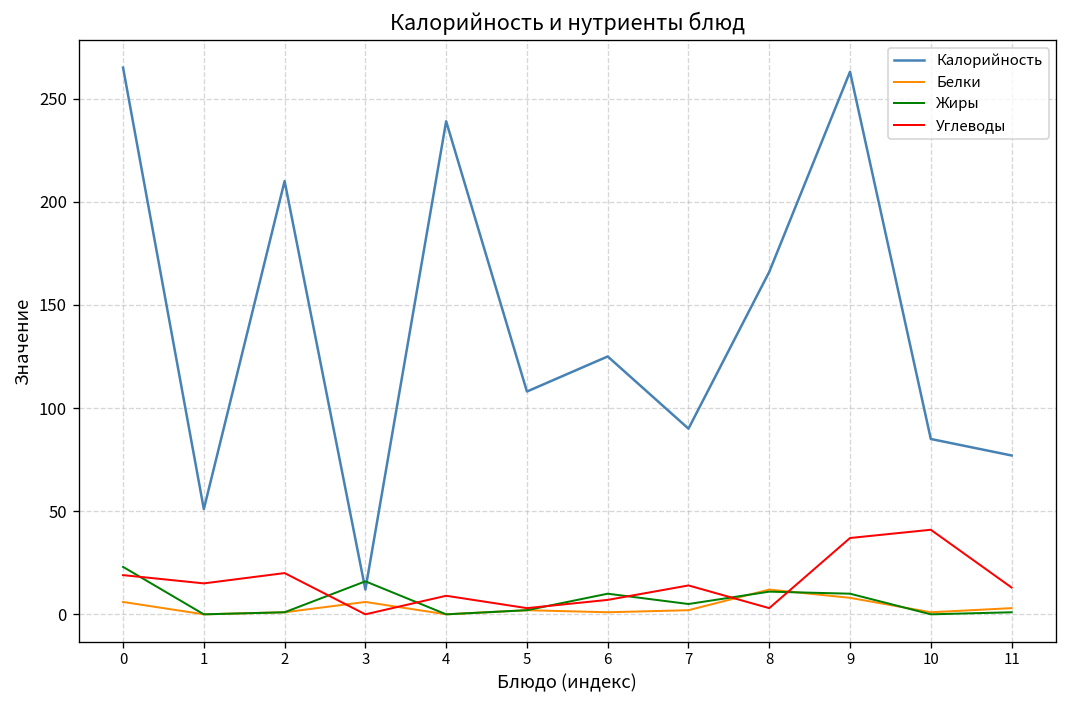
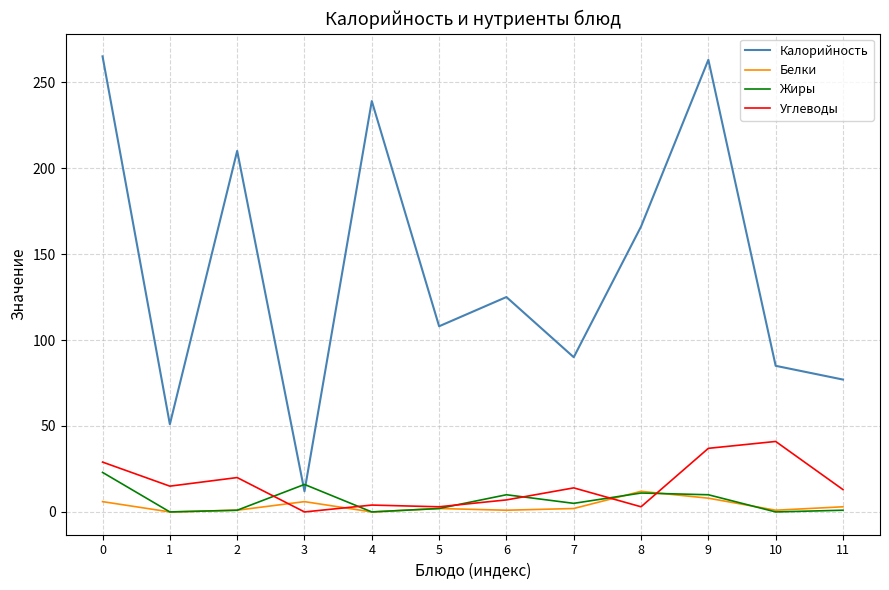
Углеводы, 0: 19 -> 29
Углеводы, 4: 9 -> 4
